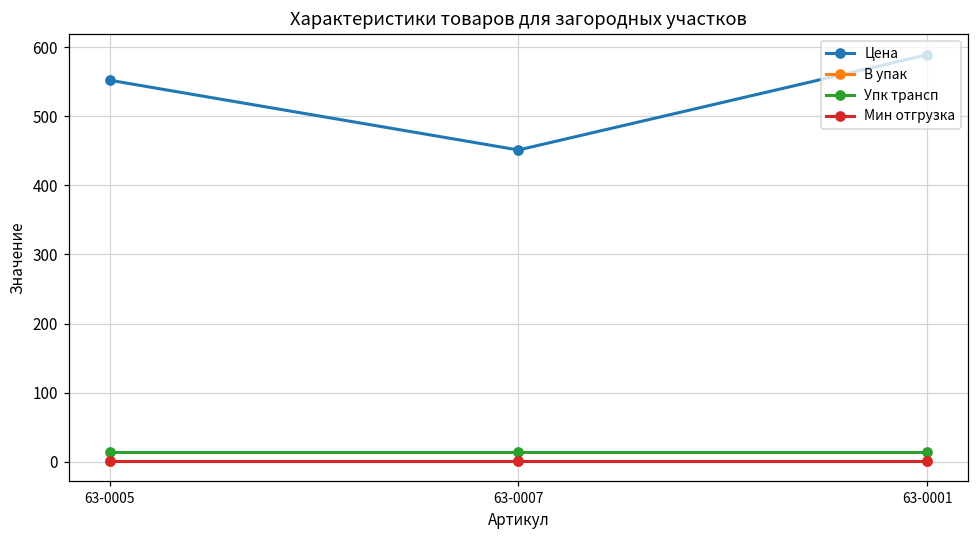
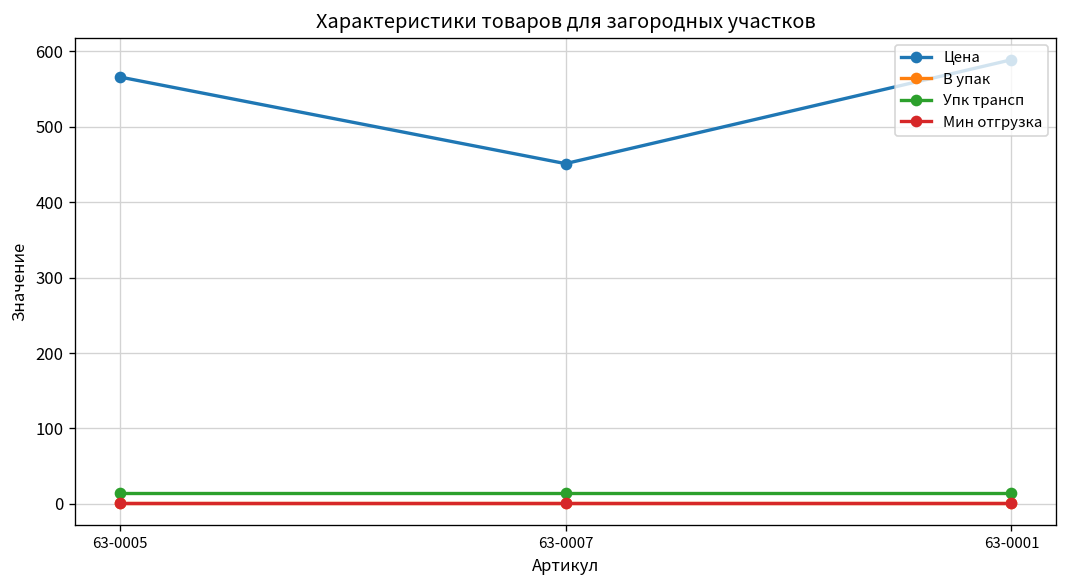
Цена, 63-0005: 550 -> 570
